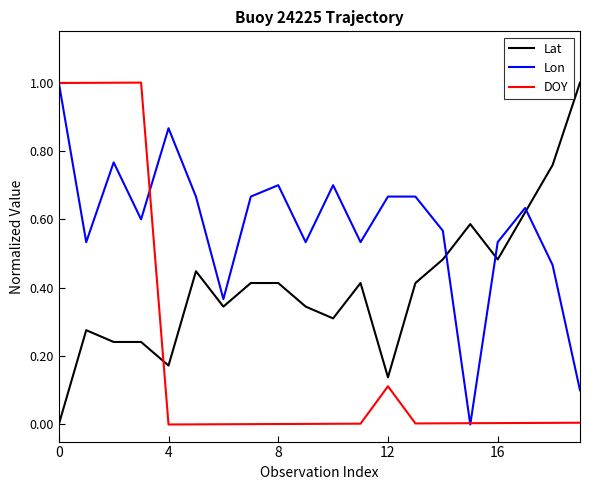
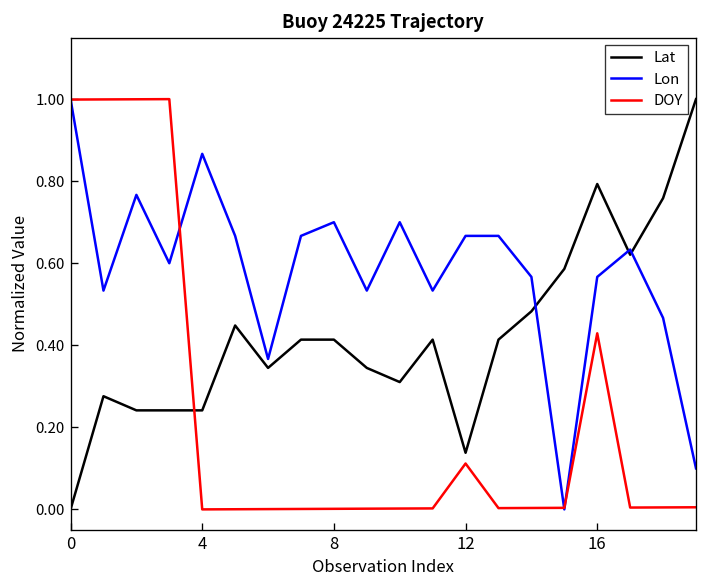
Lat, 4: 0.17 -> 0.24
Lat, 16: 0.48 -> 0.79
Lon, 16: 0.53 -> 0.57
DOY, 16: 0.00 -> 0.43
